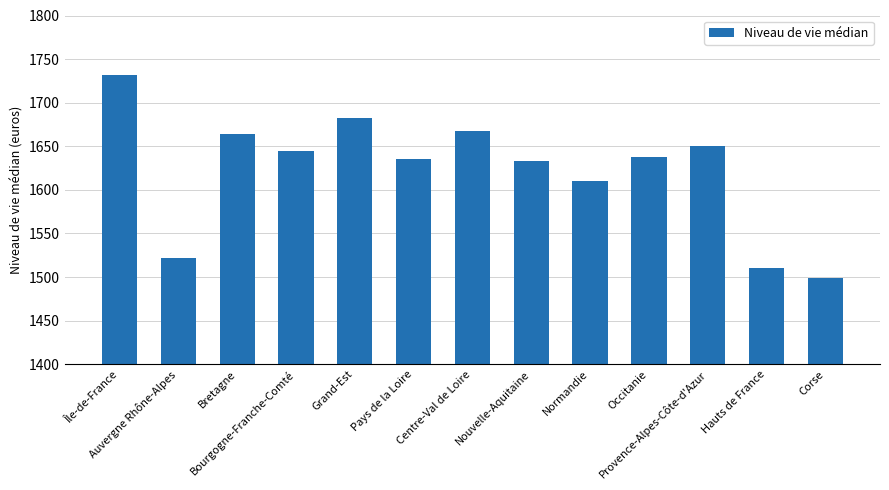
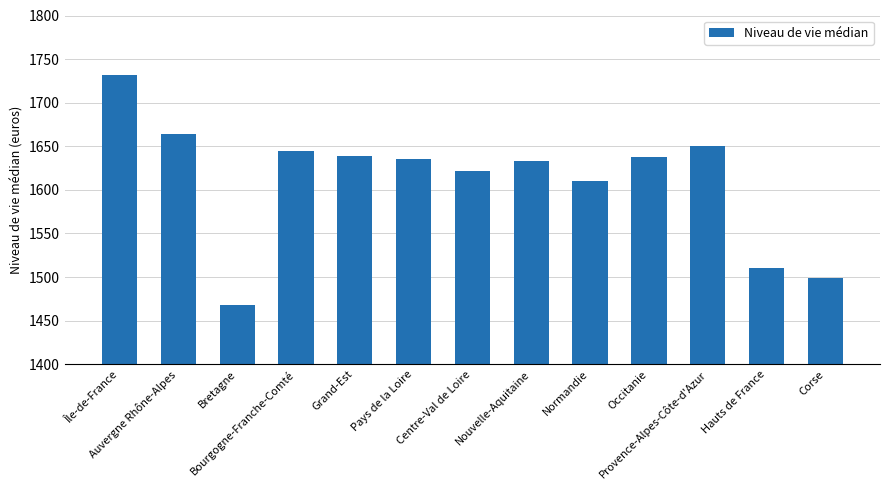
Auvergne Rhône-Alpes: 1520 -> 1660
Bretagne: 1660 -> 1470
Grand-Est: 1680 -> 1640
Centre-Val de Loire: 1670 -> 1620
